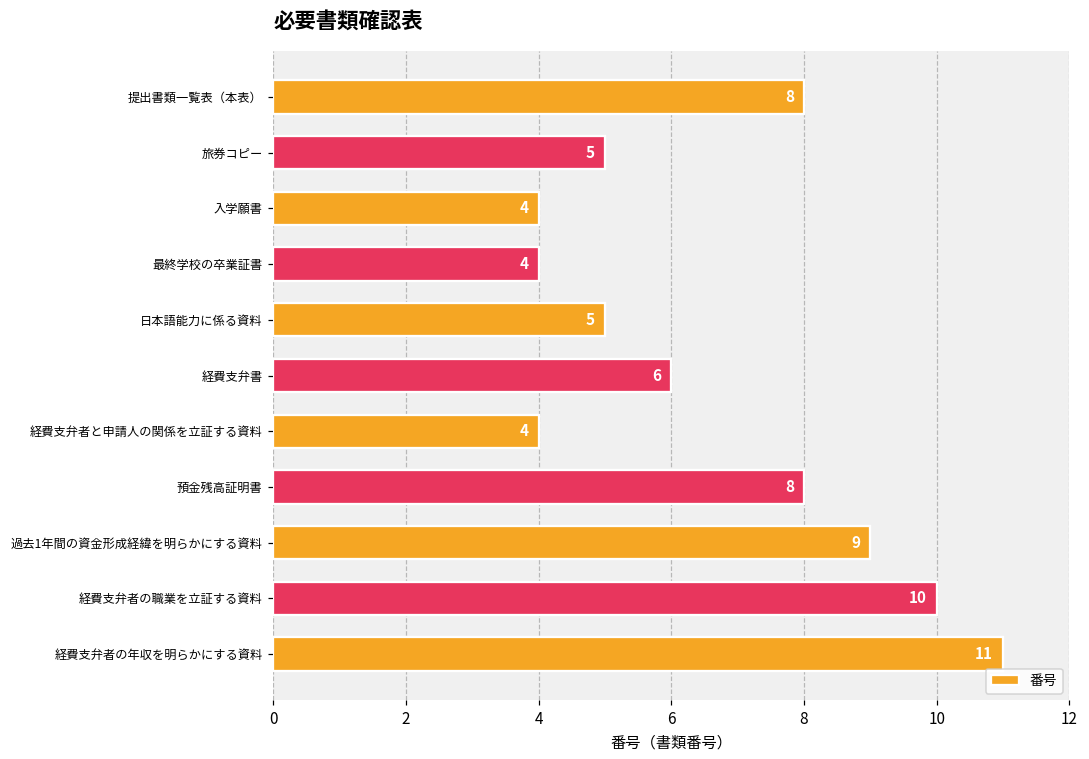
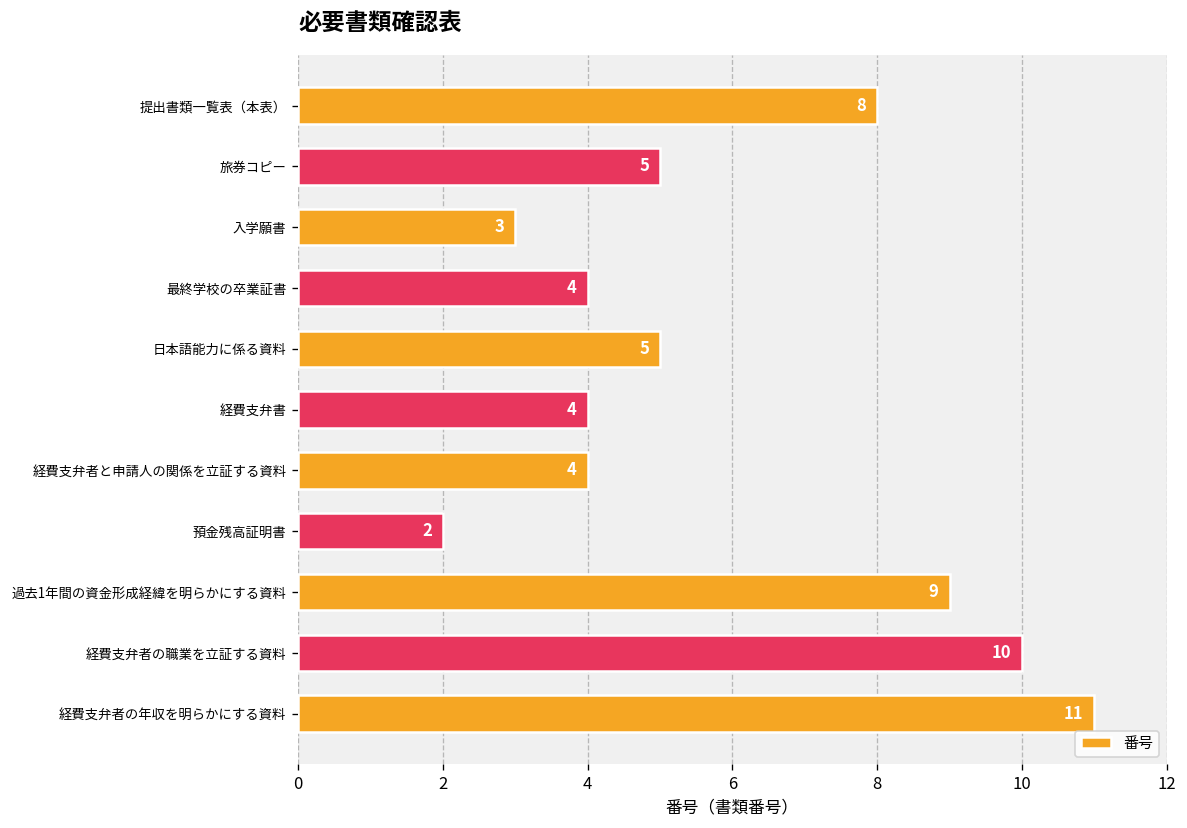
入学願書: 4 -> 3
経費支弁書: 6 -> 4
預金残高証明書: 8 -> 2
